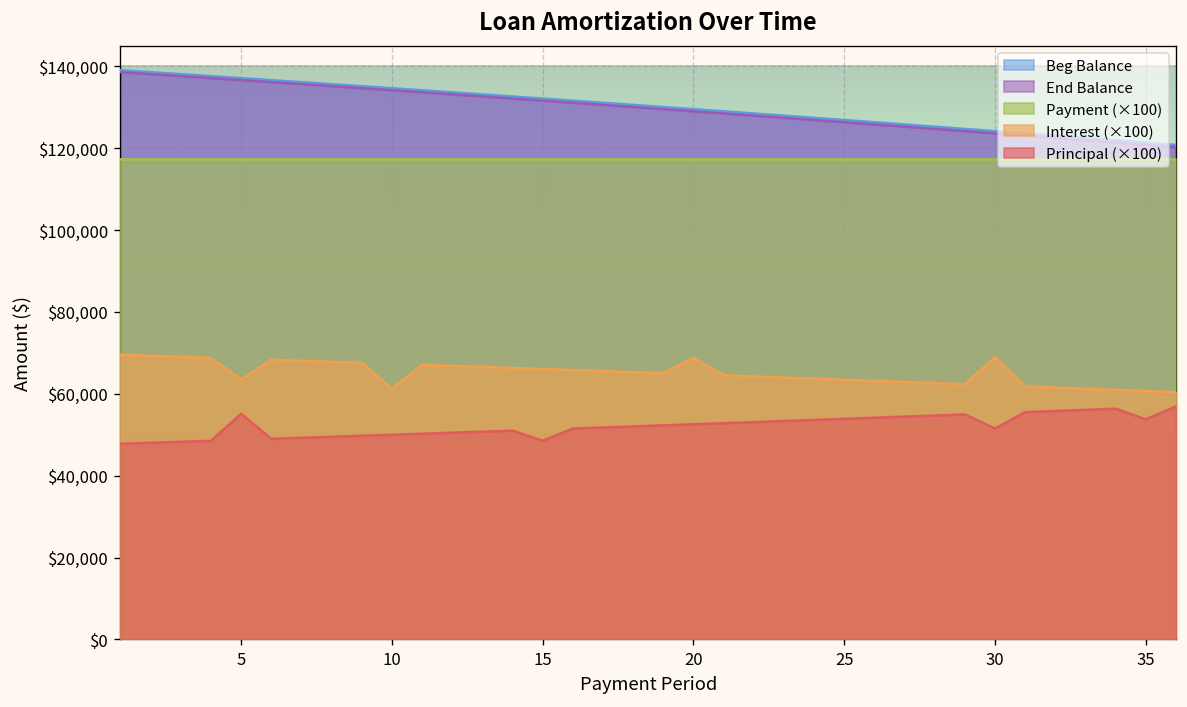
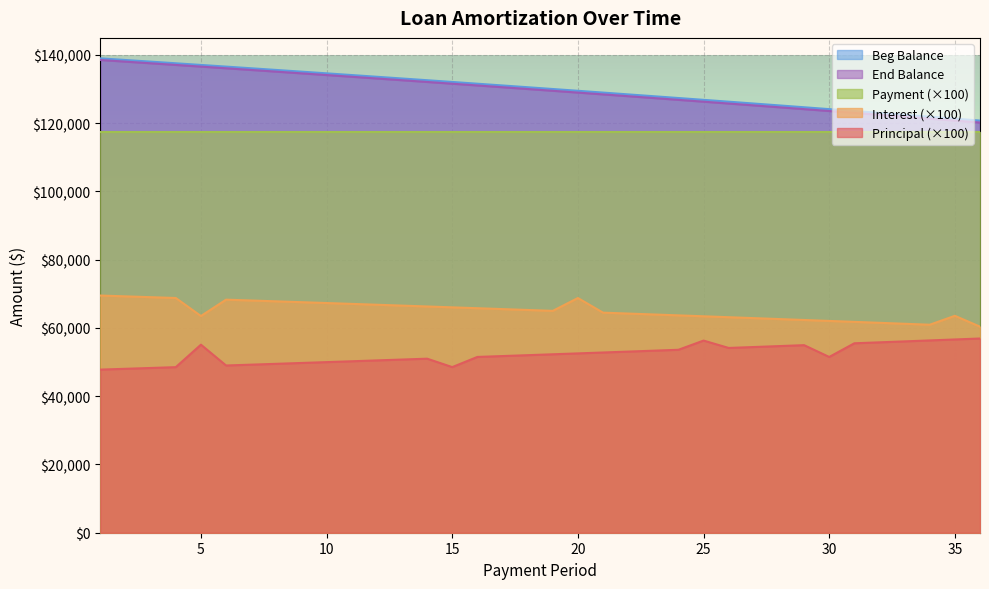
Interest (×100), 10: $61,000 -> $67,000
Principal (×100), 25: $54,000 -> $56,000
Interest (×100), 30: $69,000 -> $62,000
Interest (×100), 35: $61,000 -> $64,000
Principal (×100), 35: $54,000 -> $57,000
